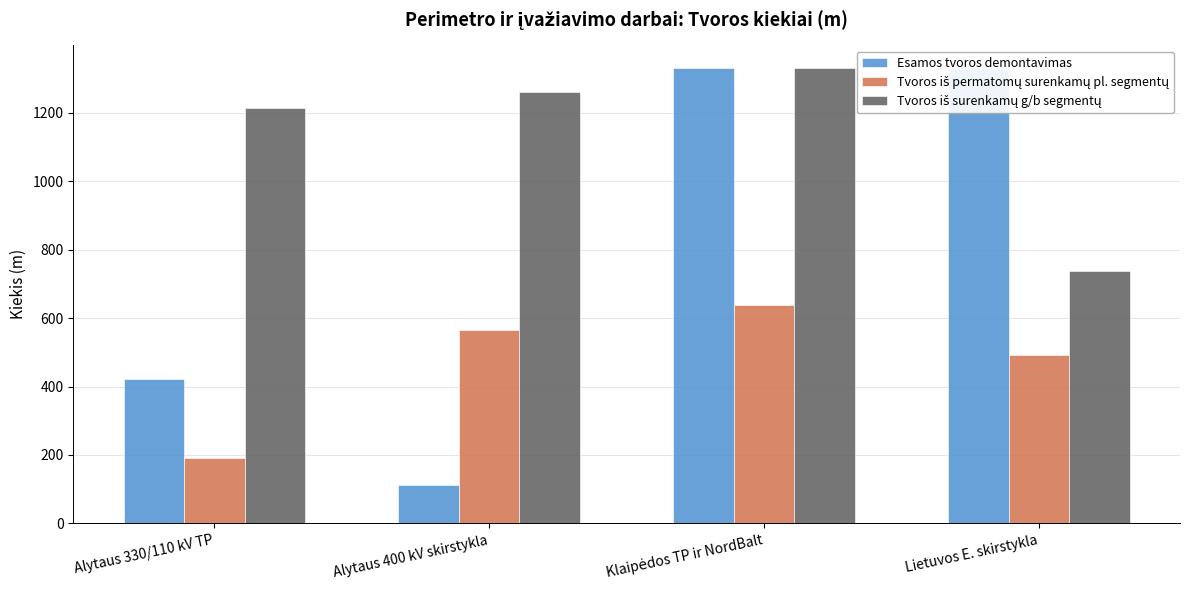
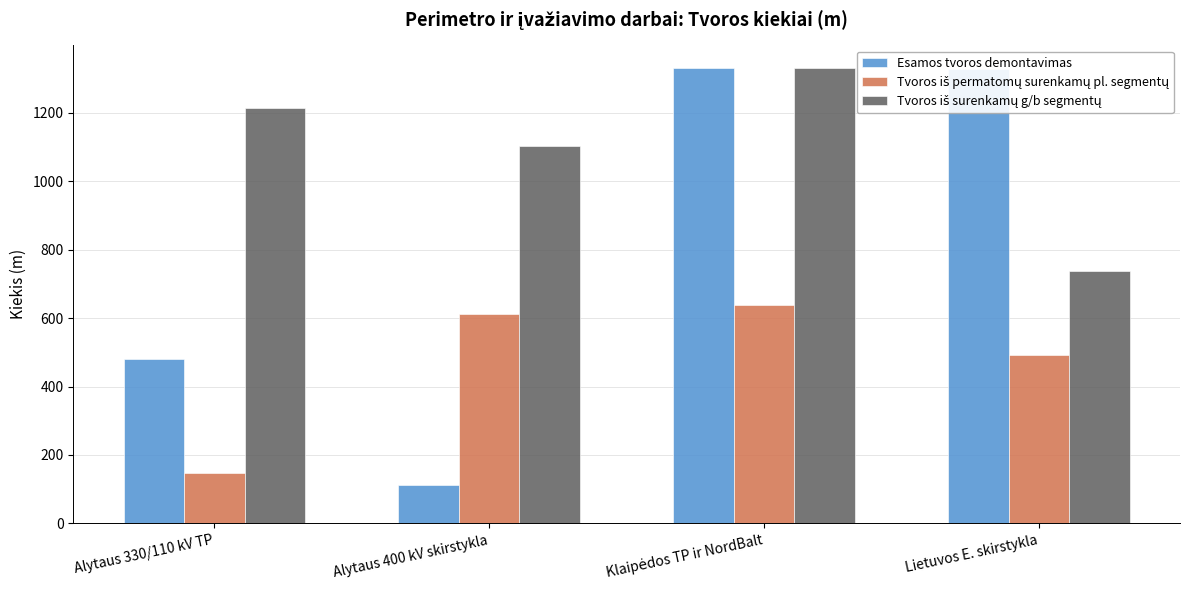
Esamos tvoros demontavimas, Alytaus 330/110 kV TP: 420 -> 480
Tvoros iš permatomų surenkamų pl. segmentų, Alytaus 330/110 kV TP: 190 -> 150
Tvoros iš permatomų surenkamų pl. segmentų, Alytaus 400 kV skirstykla: 560 -> 610
Tvoros iš surenkamų g/b segmentų, Alytaus 400 kV skirstykla: 1260 -> 1100
